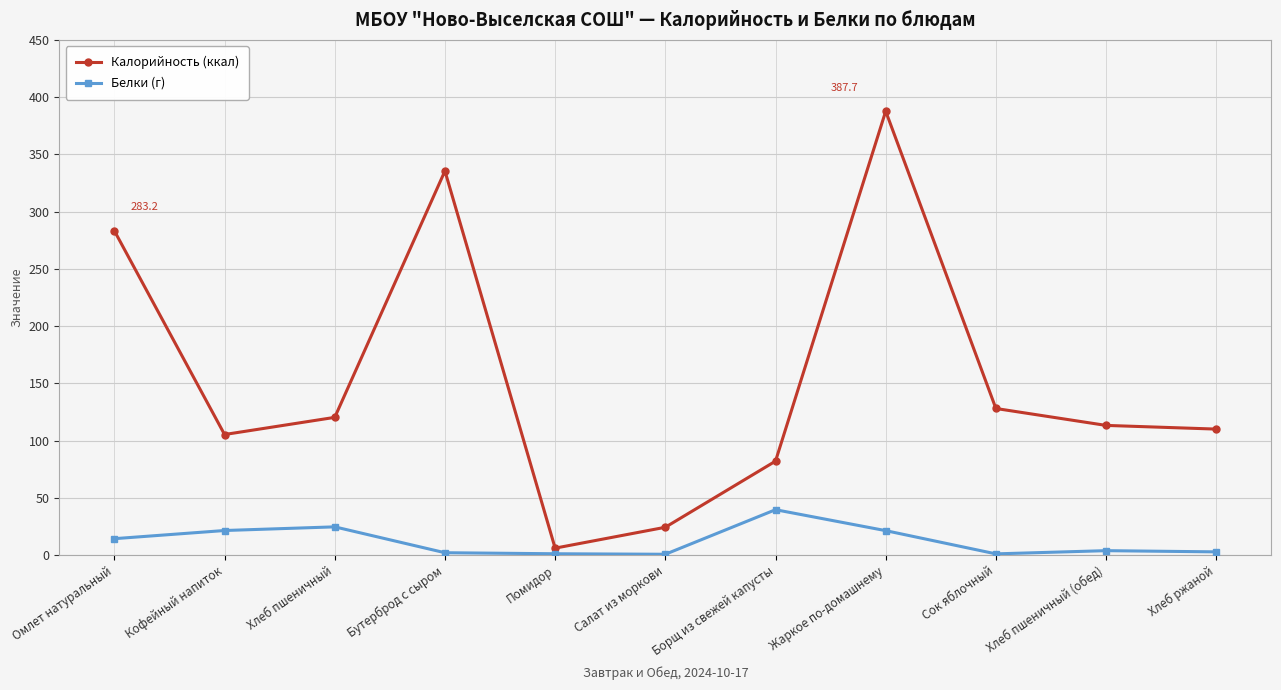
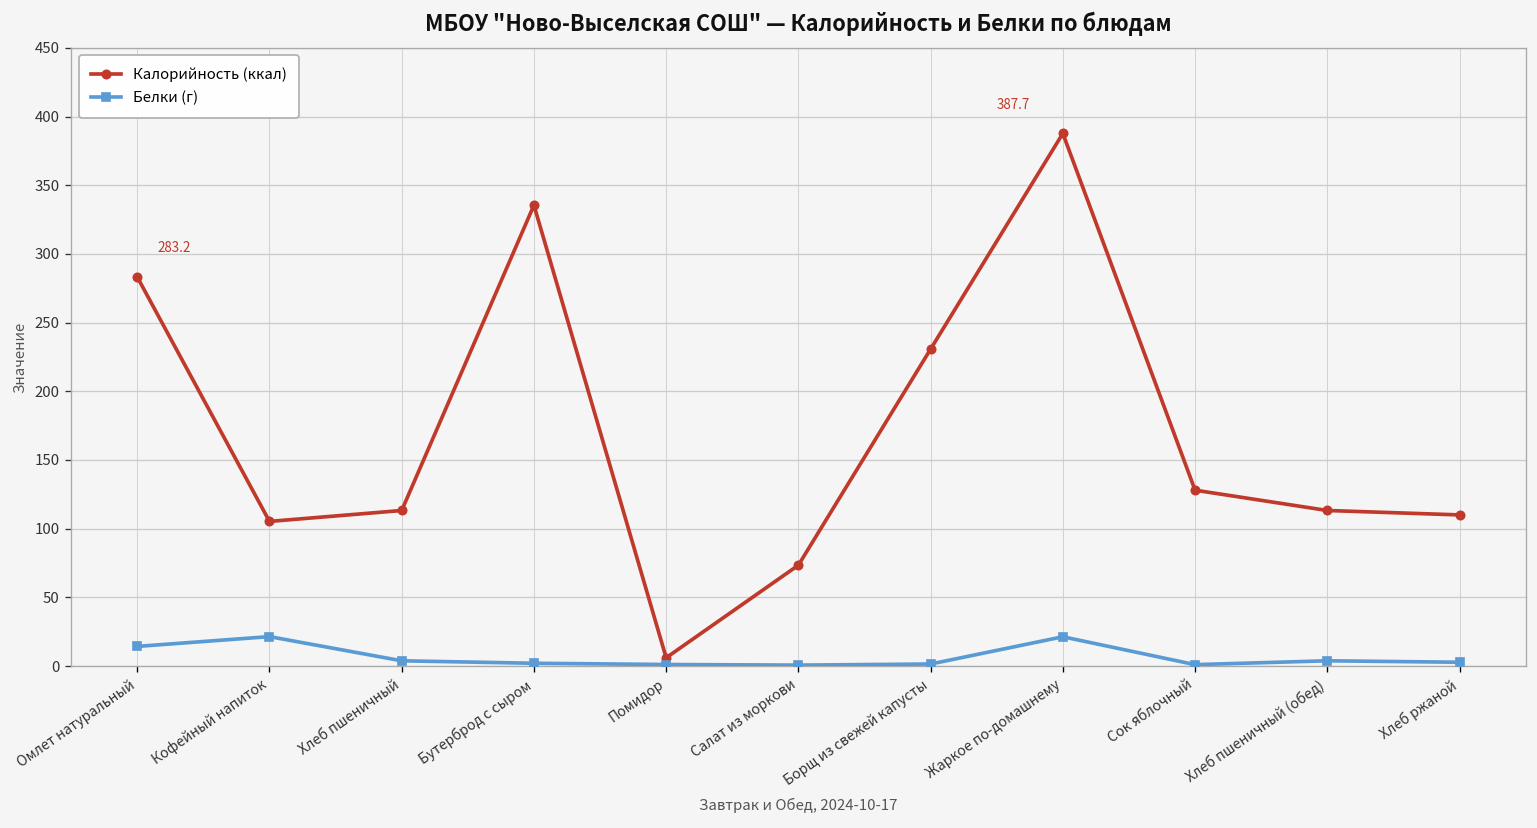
Калорийность (ккал), Хлеб пшеничный: 120 -> 113
Белки (г), Хлеб пшеничный: 25 -> 4
Калорийность (ккал), Салат из моркови: 24 -> 73
Калорийность (ккал), Борщ из свежей капусты: 82 -> 231
Белки (г), Борщ из свежей капусты: 40 -> 1
